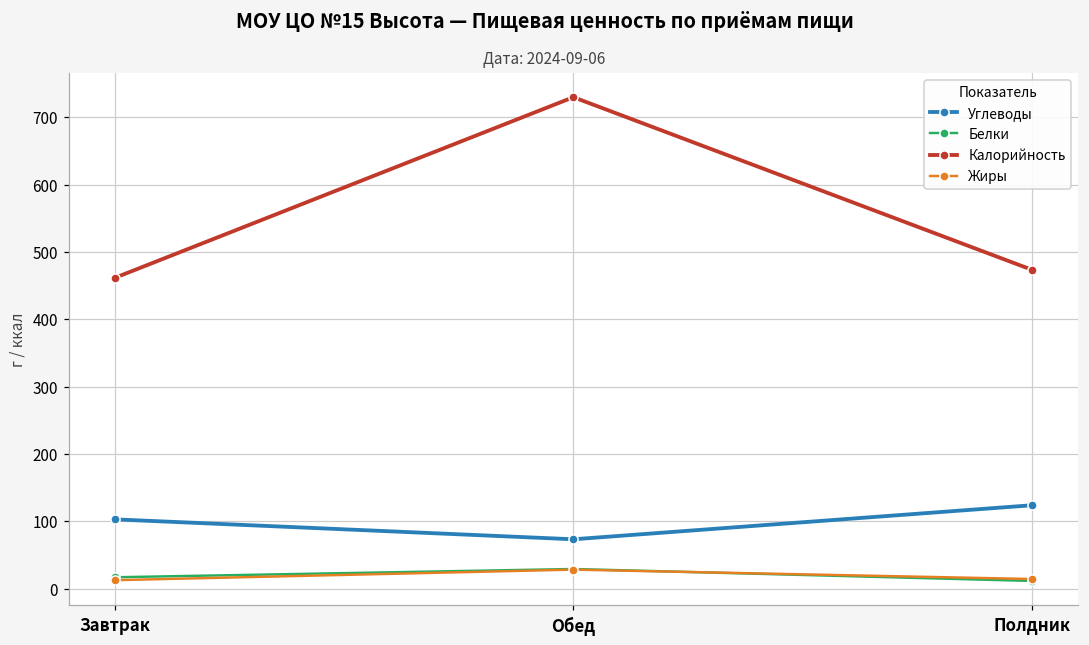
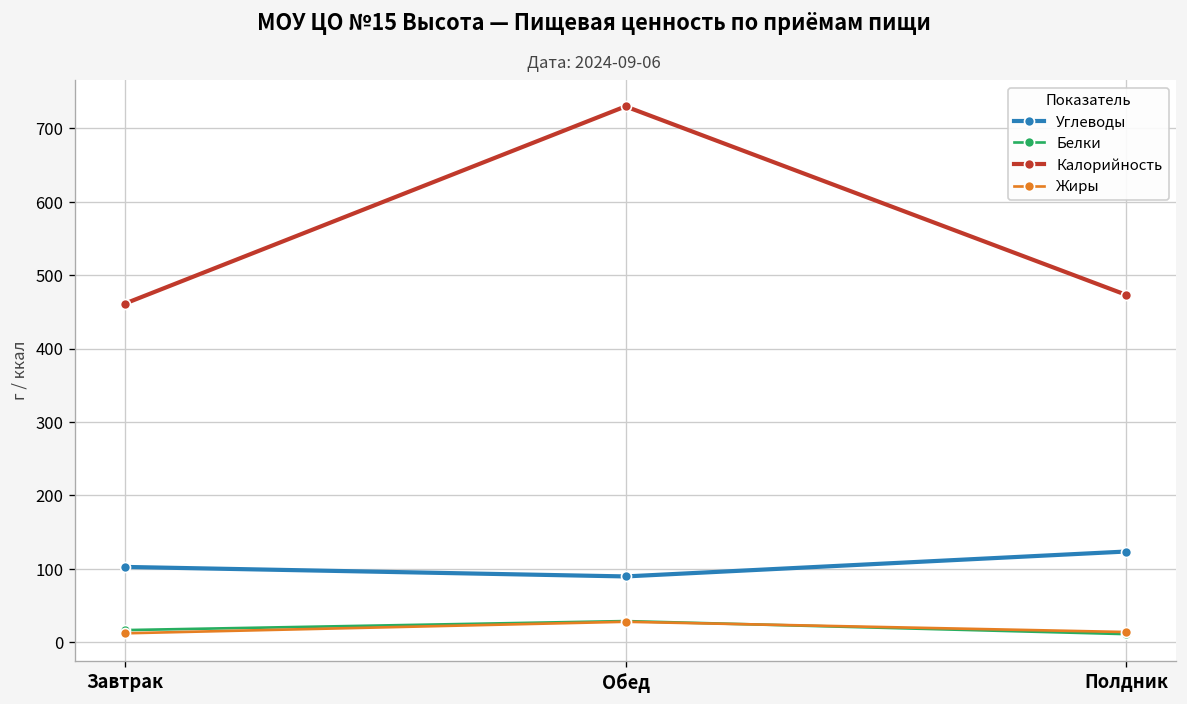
Углеводы, Обед: 70 -> 90
